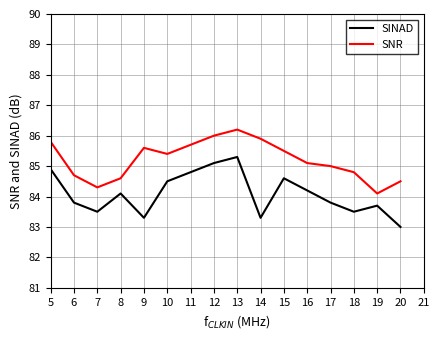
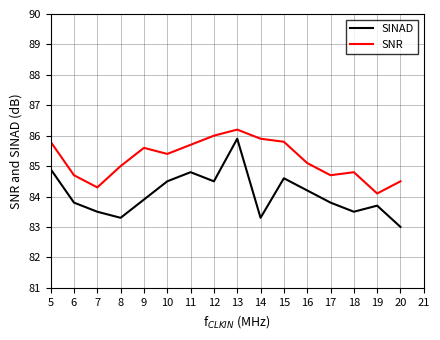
SINAD, 8: 84.1 -> 83.3
SNR, 8: 84.6 -> 85.0
SINAD, 9: 83.3 -> 83.9
SINAD, 12: 85.1 -> 84.5
SINAD, 13: 85.3 -> 85.9
SNR, 15: 85.5 -> 85.8
SNR, 17: 85.0 -> 84.7
